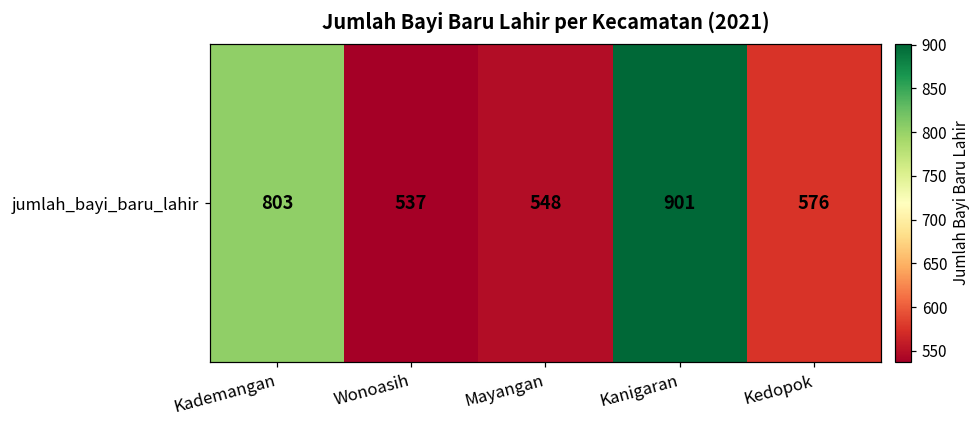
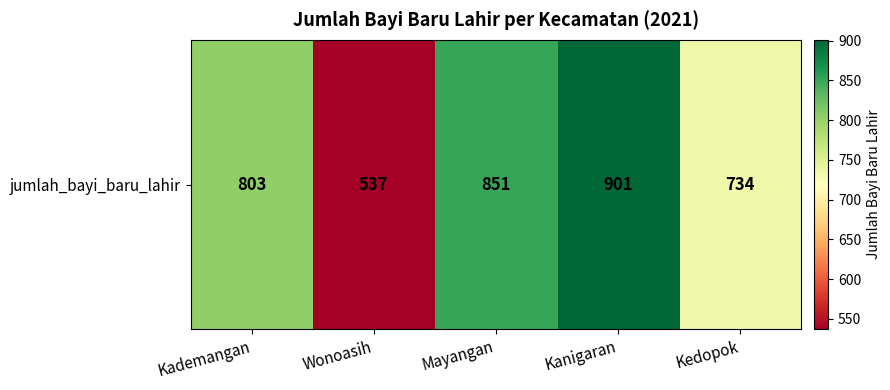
jumlah_bayi_baru_lahir, Mayangan: 548 -> 851
jumlah_bayi_baru_lahir, Kedopok: 576 -> 734
